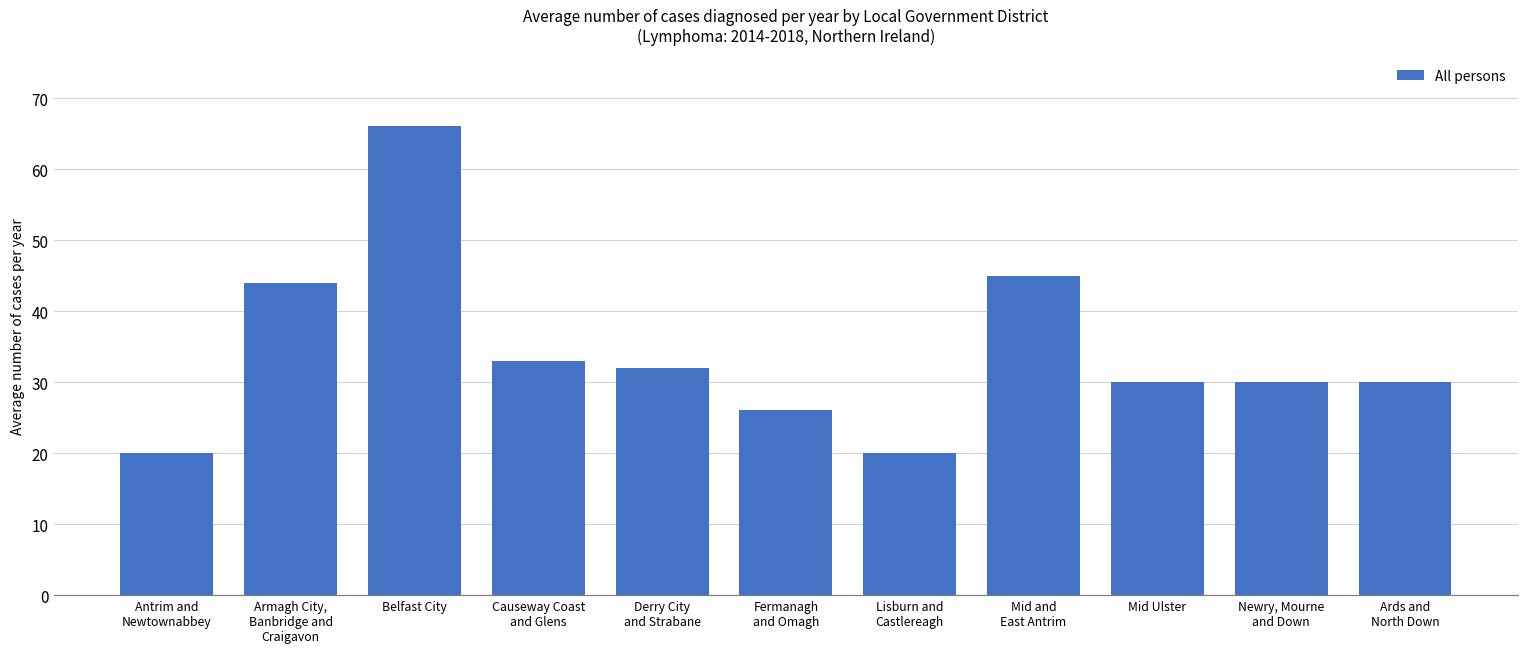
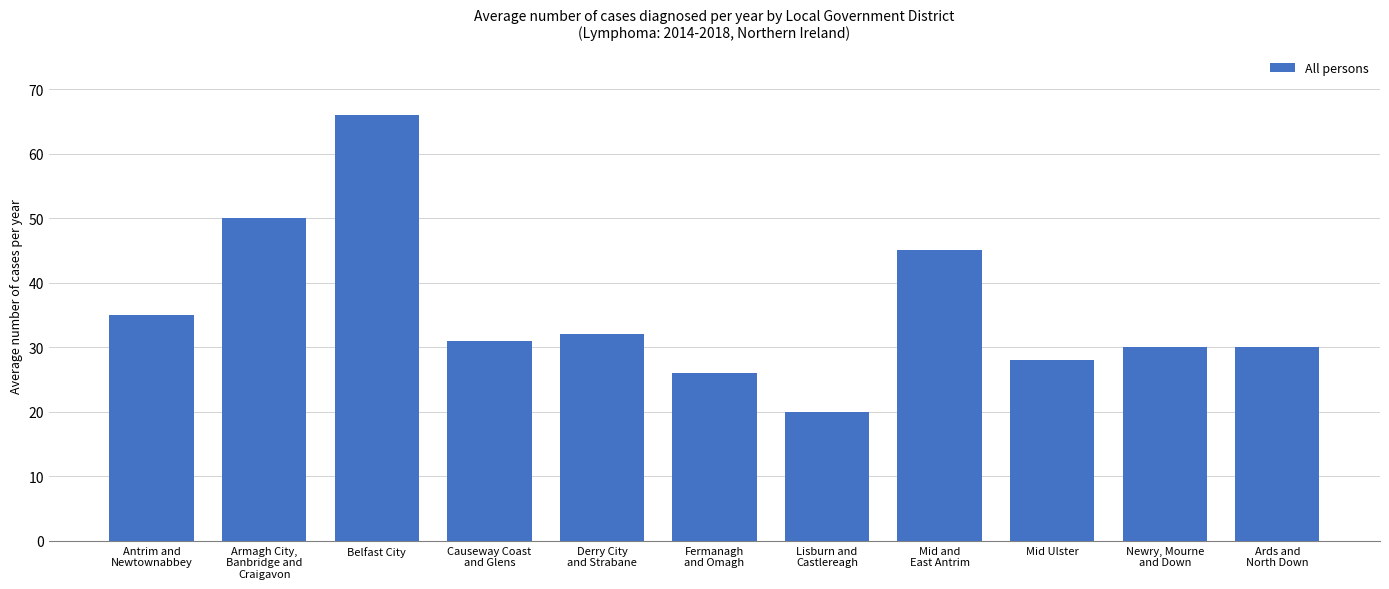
Antrim and Newtownabbey: 20 -> 35
Armagh City, Banbridge and Craigavon: 44 -> 50
Causeway Coast and Glens: 33 -> 31
Mid Ulster: 30 -> 28
